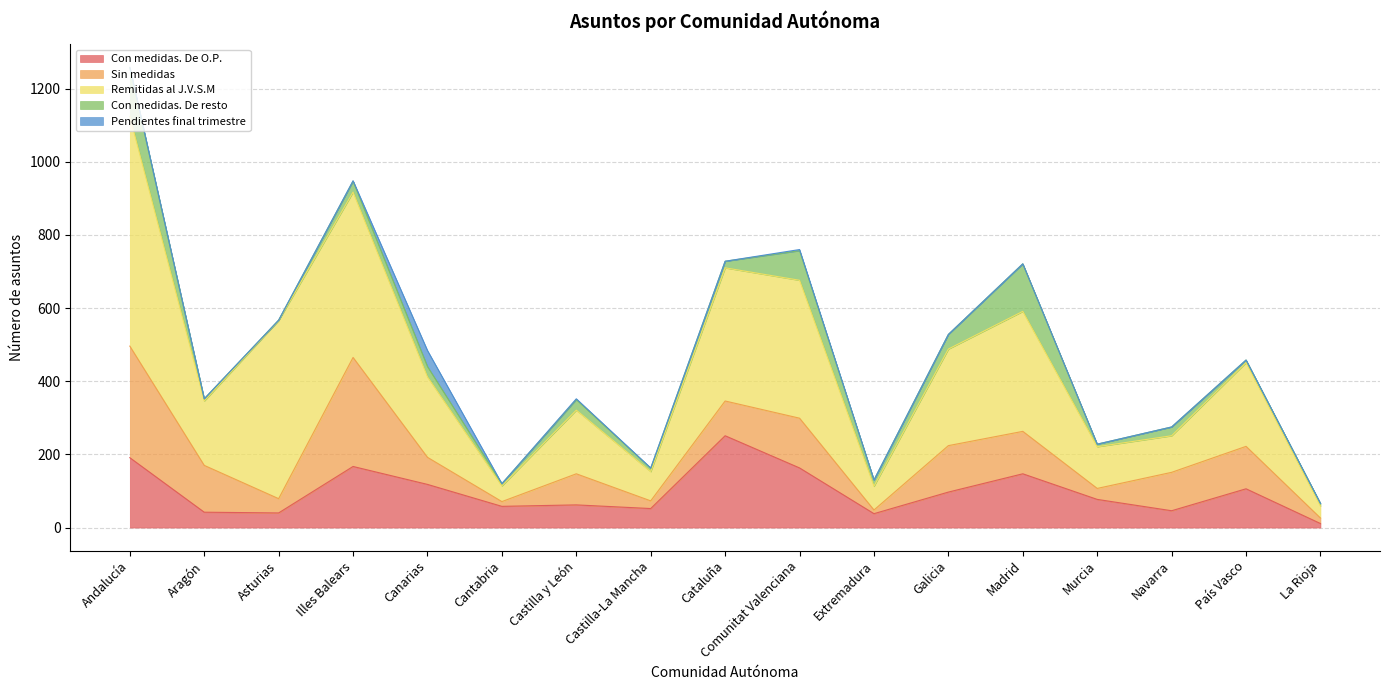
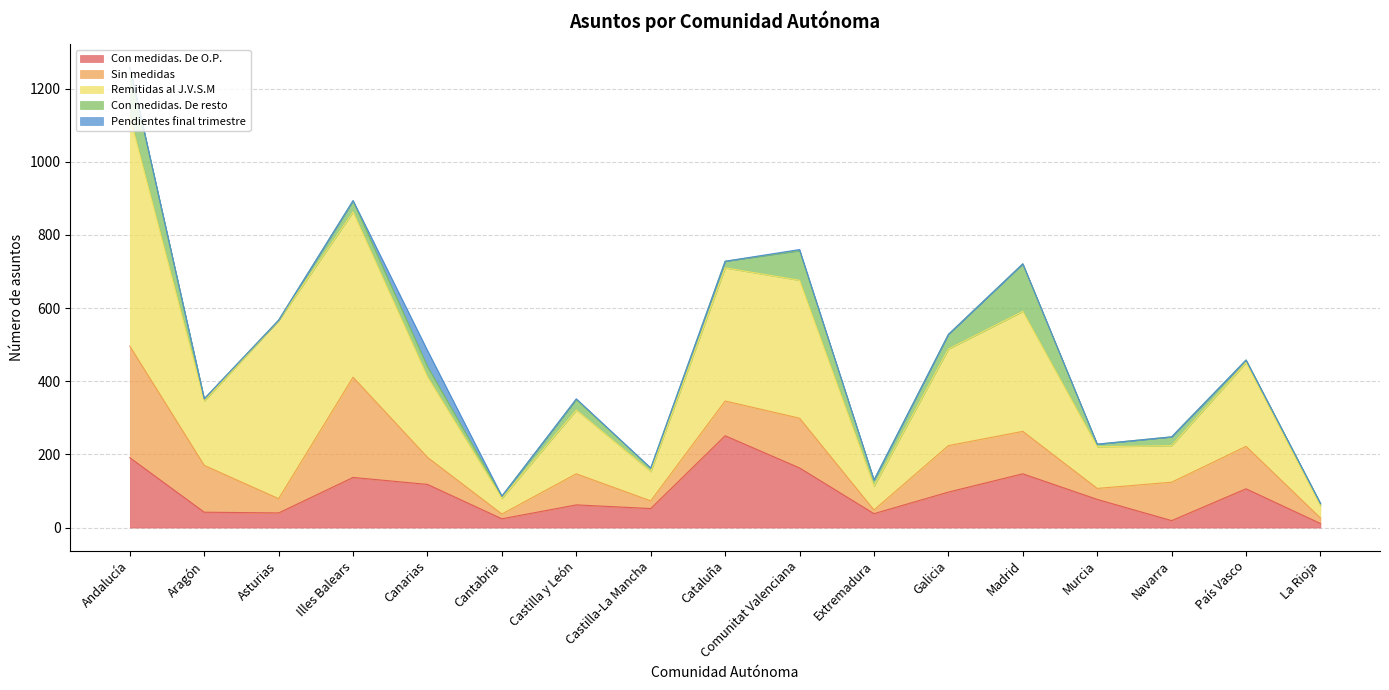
Con medidas. De O.P., Illes Balears: 170 -> 140
Sin medidas, Illes Balears: 300 -> 270
Con medidas. De O.P., Cantabria: 60 -> 20
Con medidas. De O.P., Navarra: 50 -> 20
